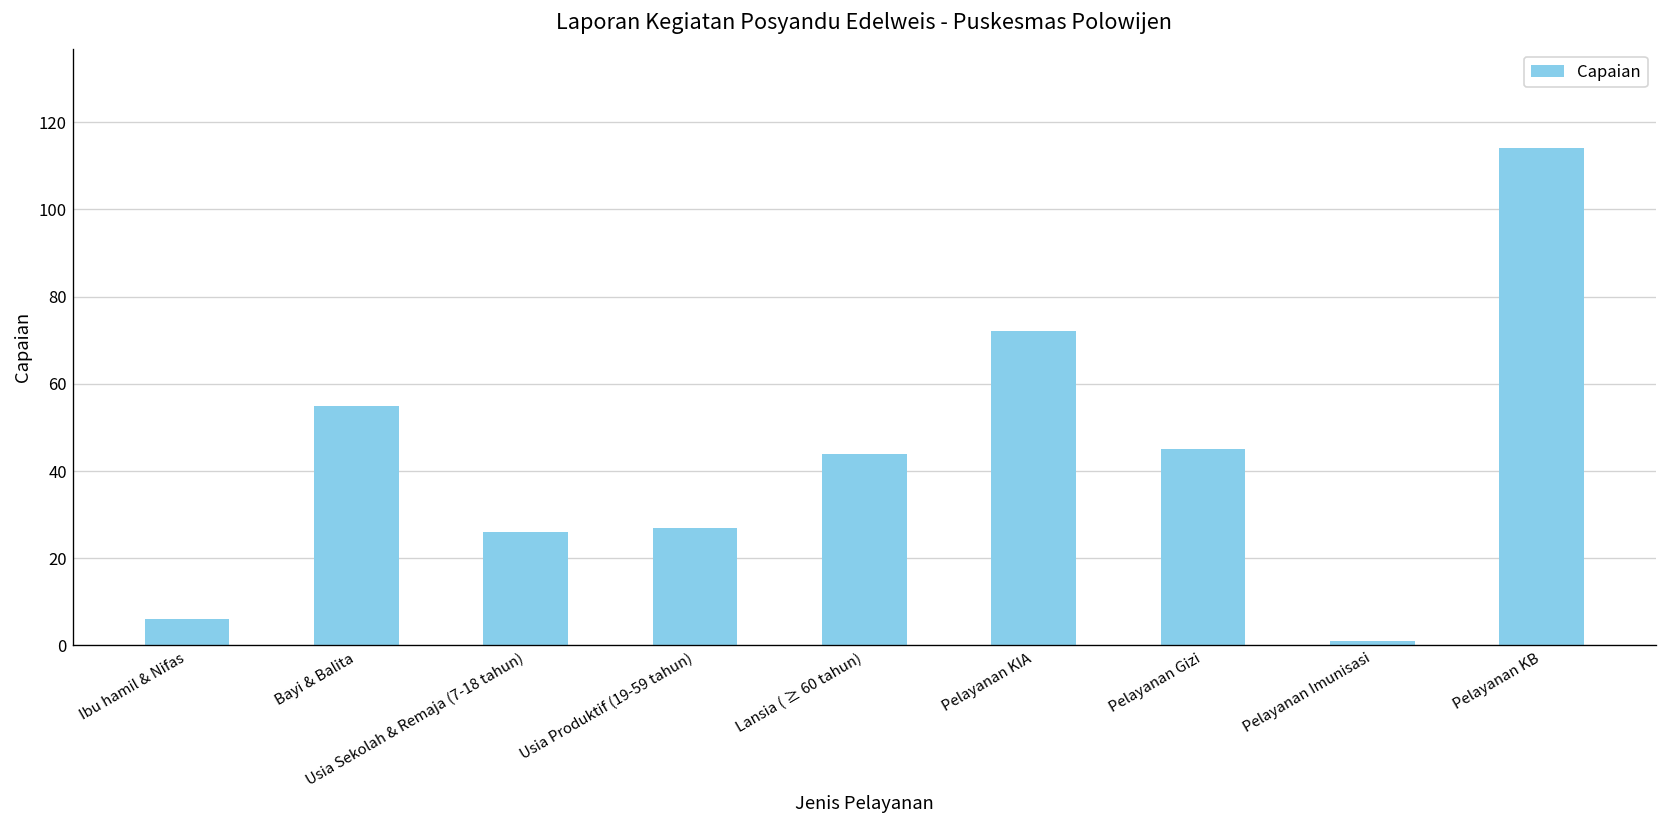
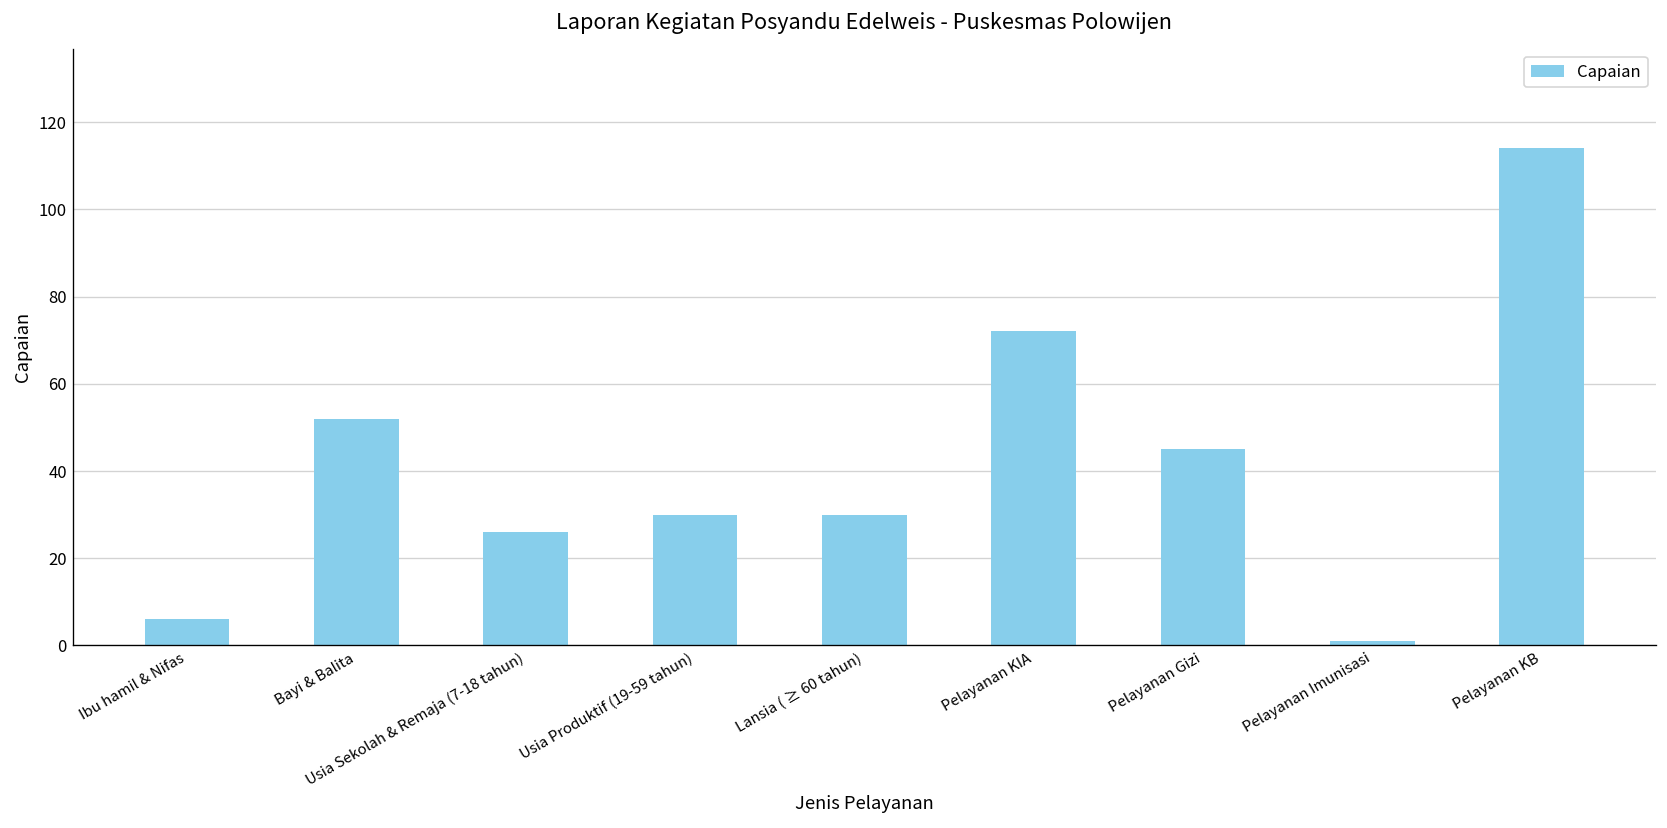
Bayi & Balita: 55 -> 52
Usia Produktif (19-59 tahun): 27 -> 30
Lansia ( ≥ 60 tahun): 44 -> 30
